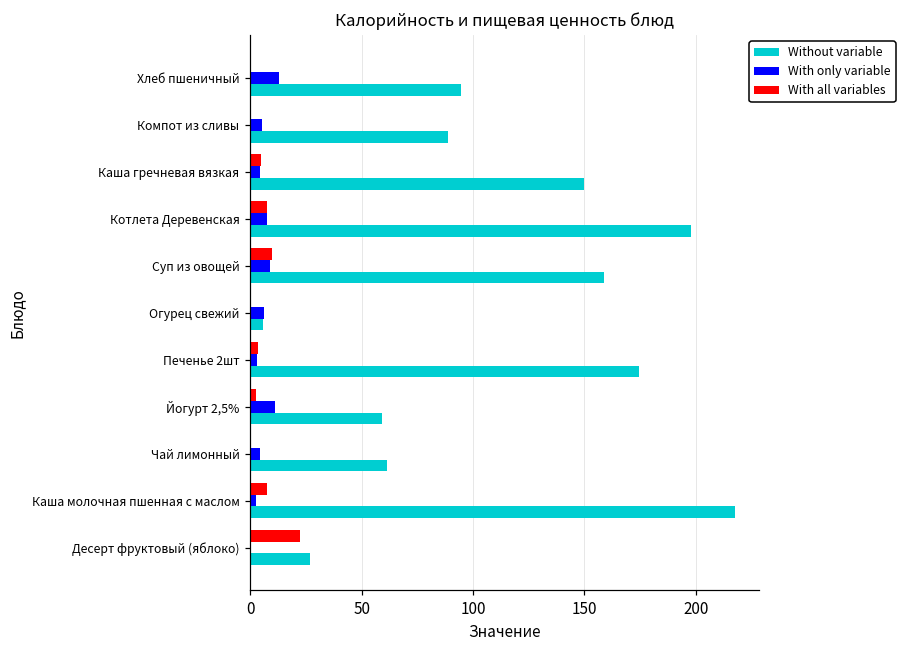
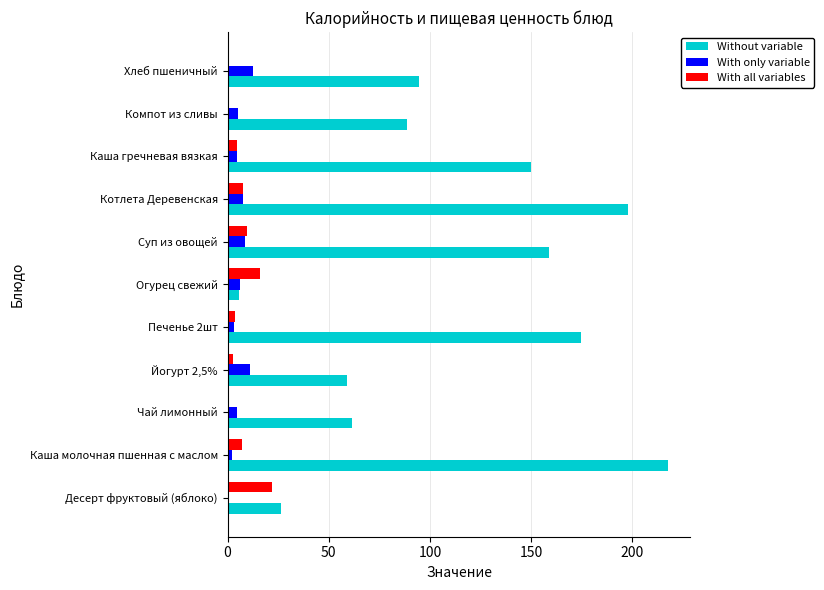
With all variables, Огурец свежий: 0 -> 16
